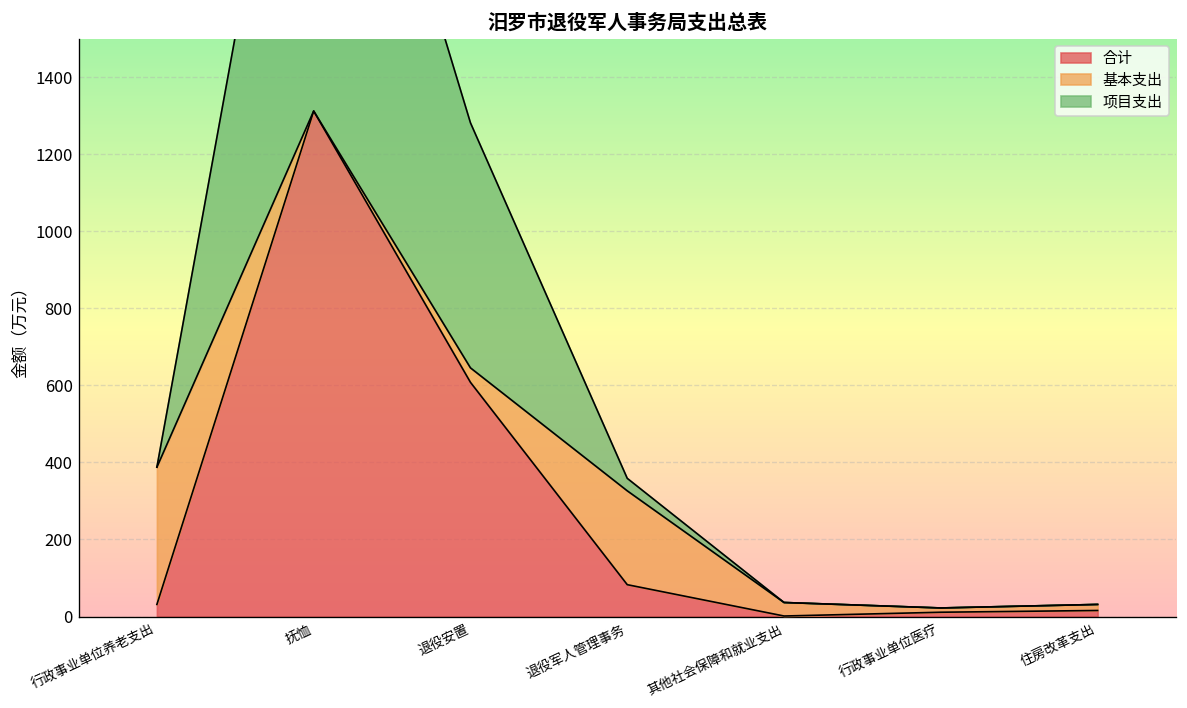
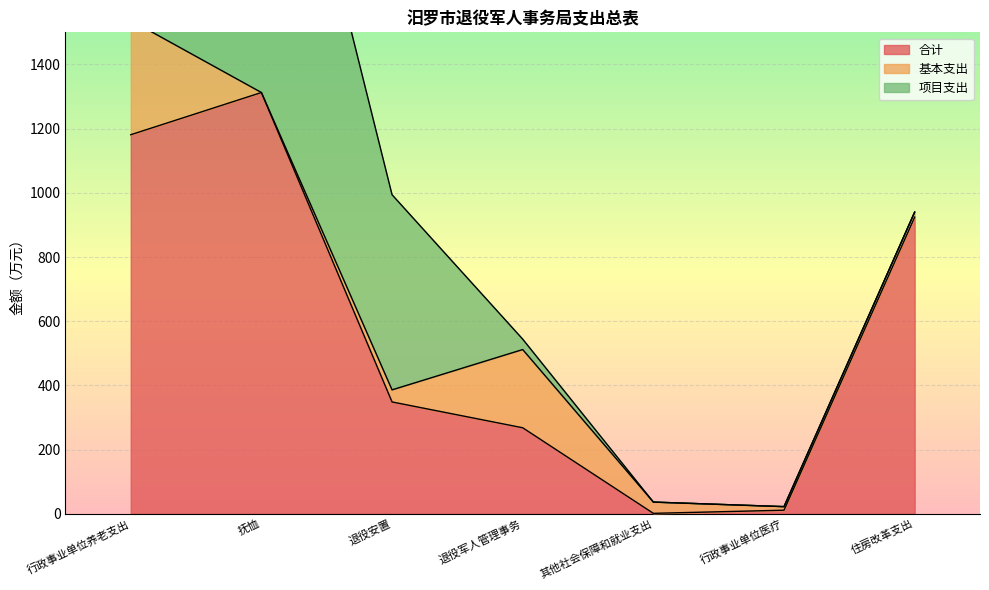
合计, 行政事业单位养老支出: 30 -> 1180
合计, 退役安置: 610 -> 350
项目支出, 退役安置: 640 -> 610
合计, 退役军人管理事务: 80 -> 270
合计, 住房改革支出: 20 -> 920
